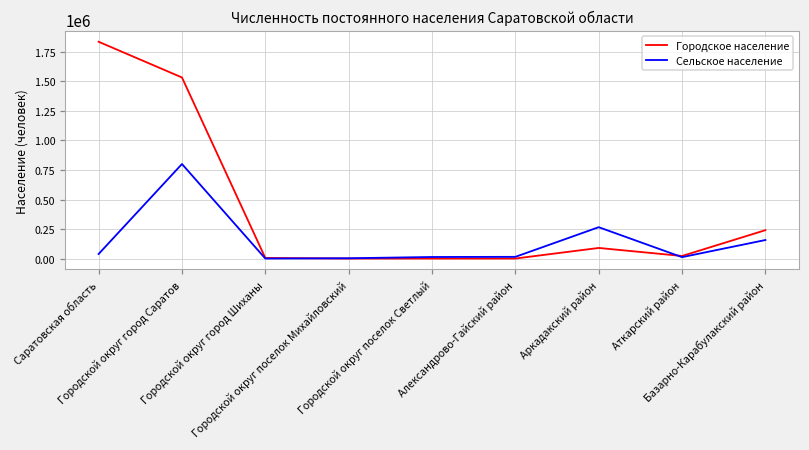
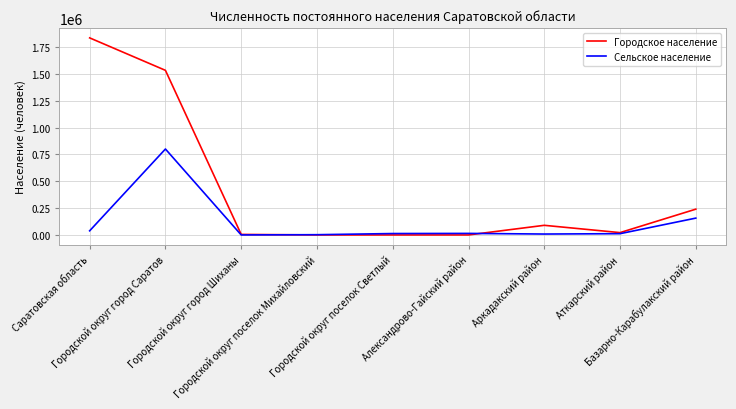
Сельское население, Аркадакский район: 270000 -> 10000
